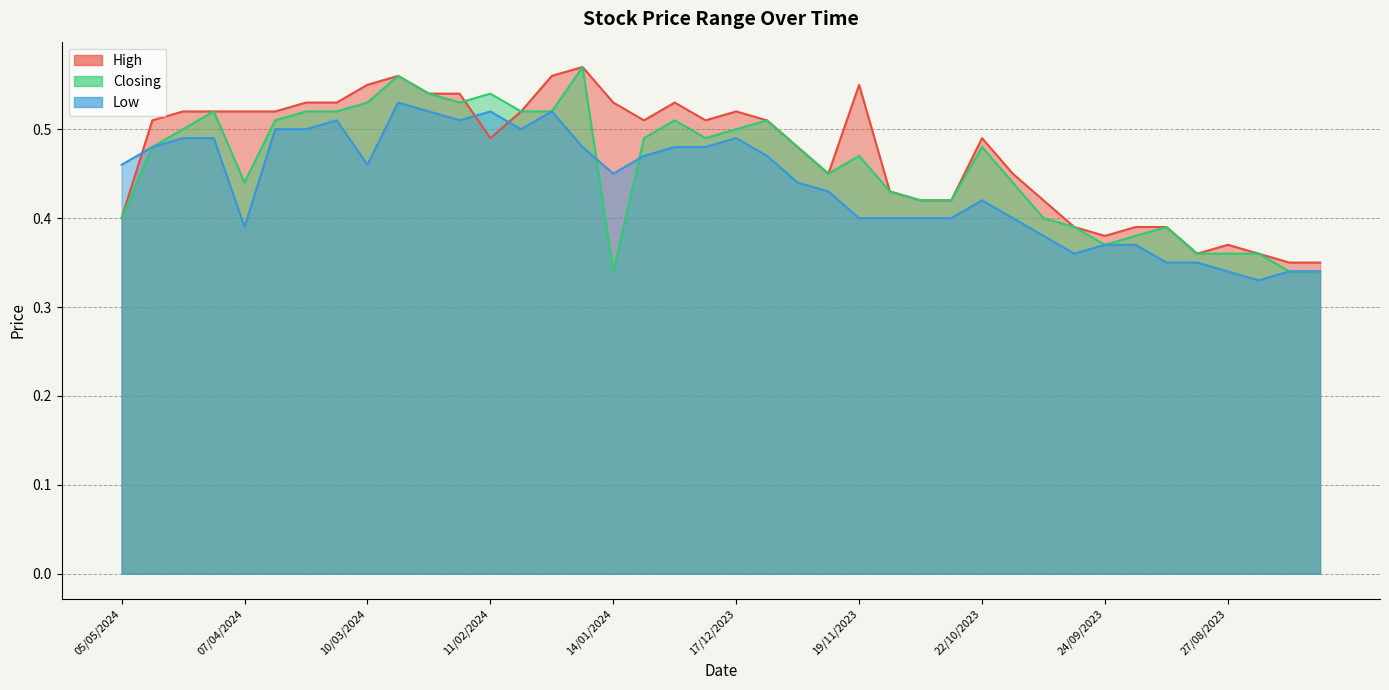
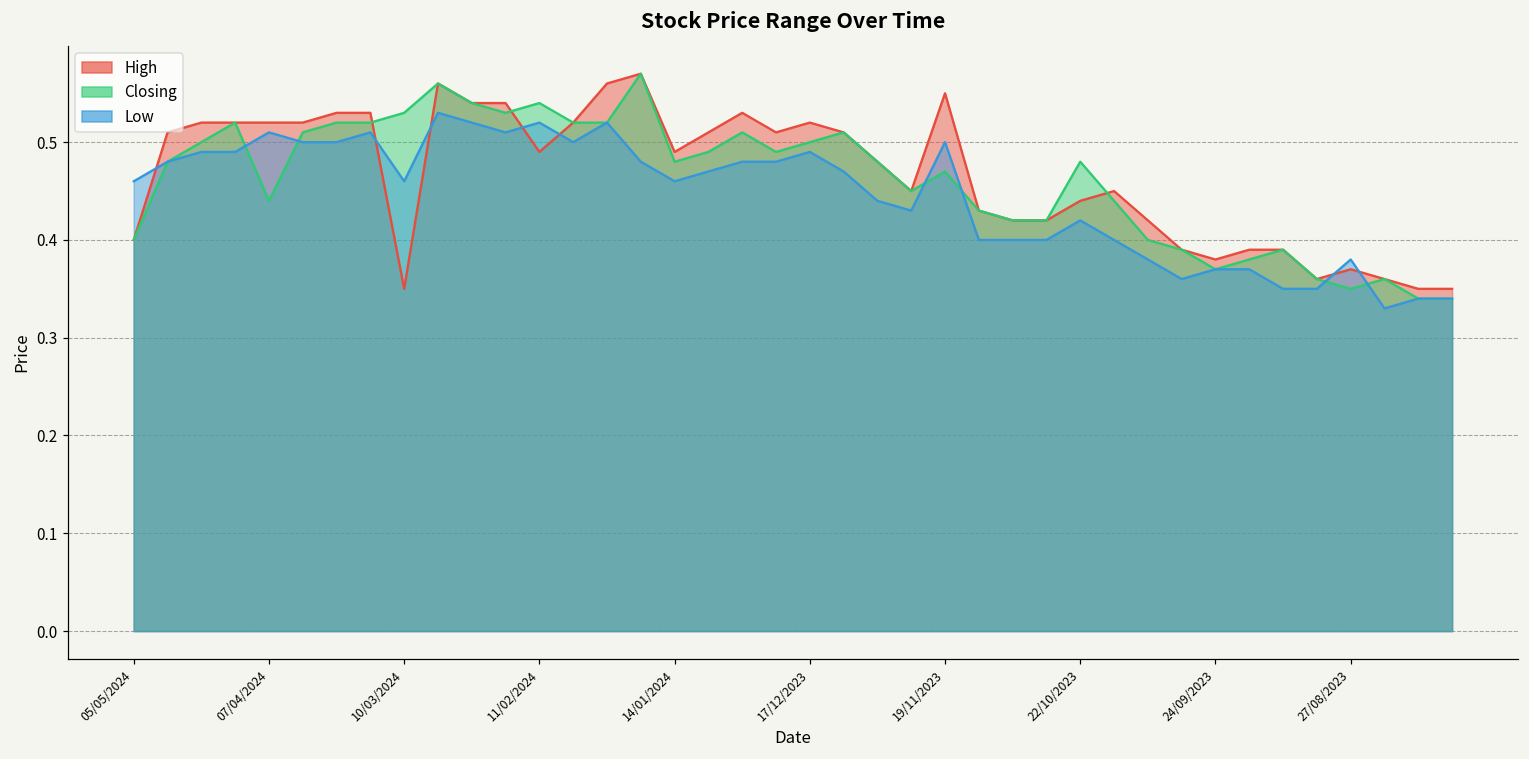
Low, 07/04/2024: 0.39 -> 0.51
High, 10/03/2024: 0.55 -> 0.35
High, 14/01/2024: 0.53 -> 0.49
Closing, 14/01/2024: 0.34 -> 0.48
Low, 14/01/2024: 0.45 -> 0.46
Low, 19/11/2023: 0.4 -> 0.5
High, 22/10/2023: 0.49 -> 0.44
Closing, 27/08/2023: 0.36 -> 0.35
Low, 27/08/2023: 0.34 -> 0.38
